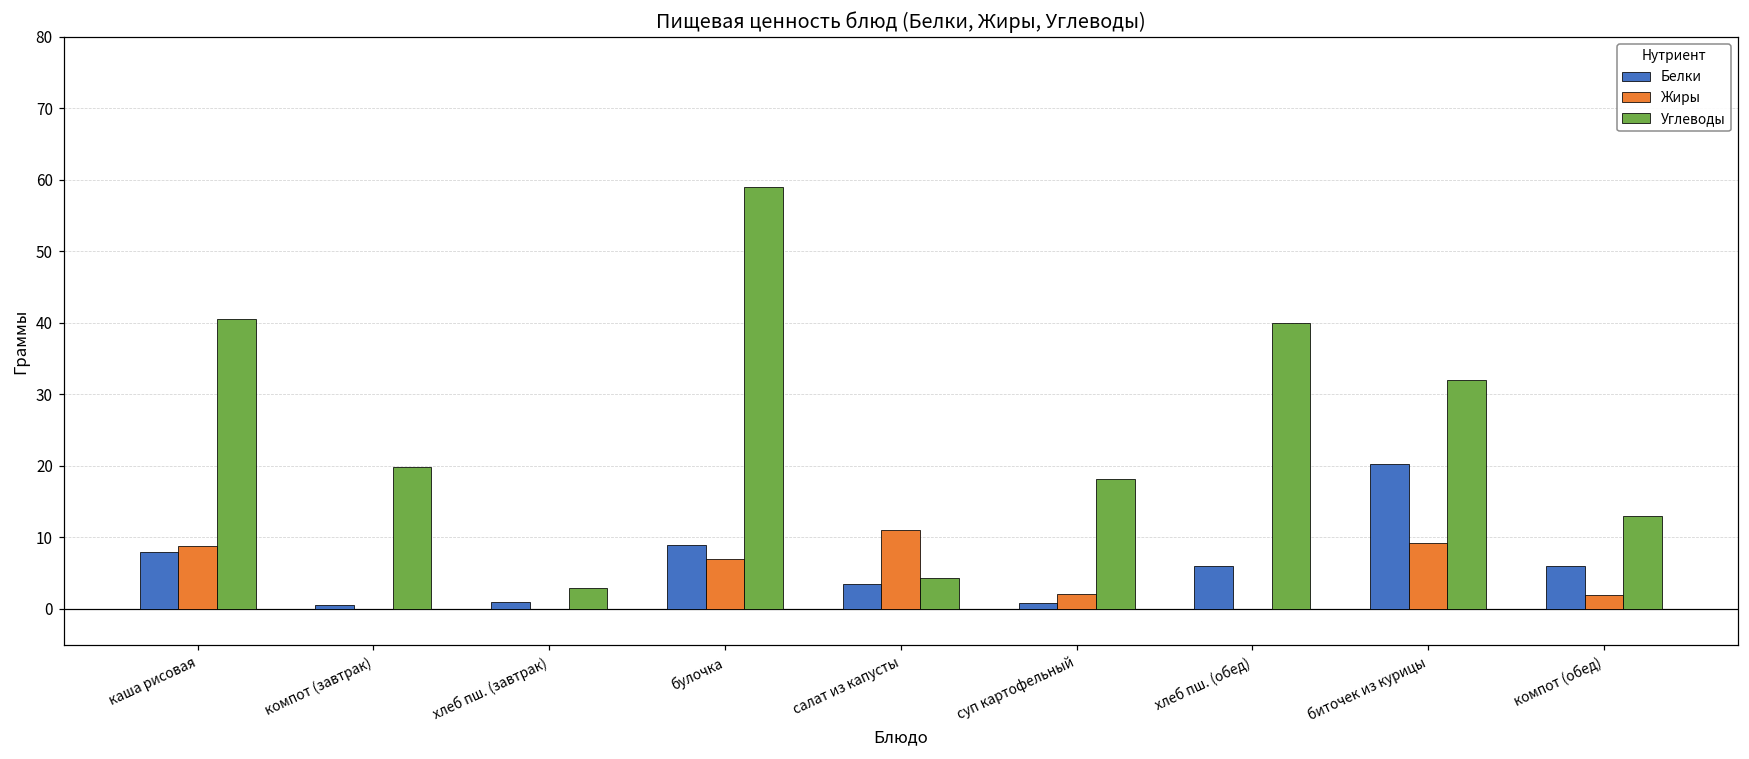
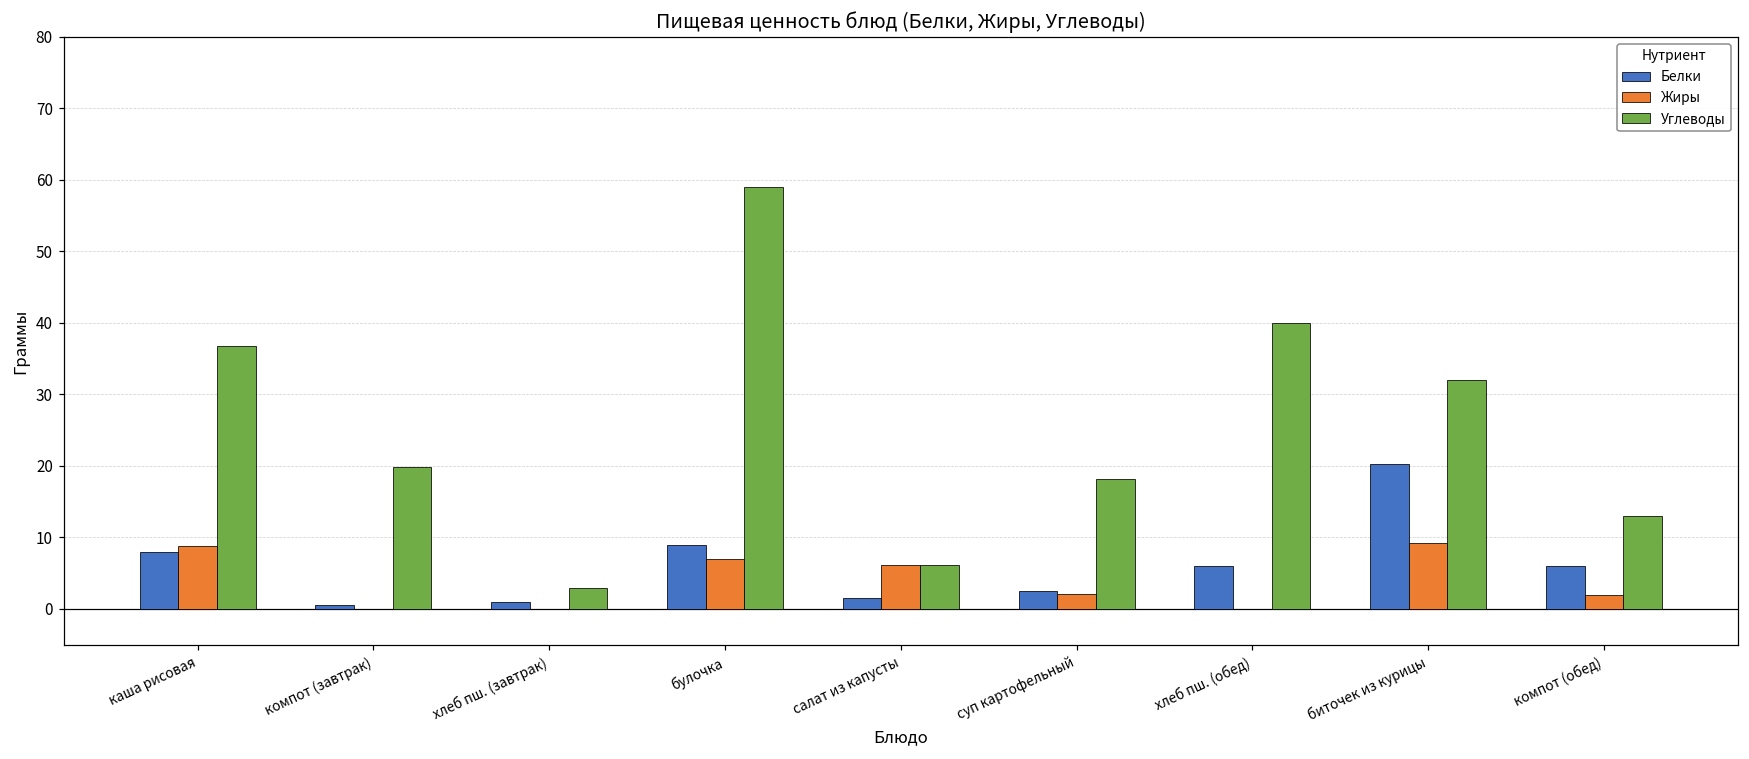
Углеводы, каша рисовая: 41 -> 37
Белки, салат из капусты: 4 -> 2
Жиры, салат из капусты: 11 -> 6
Углеводы, салат из капусты: 4 -> 6
Белки, суп картофельный: 1 -> 3
